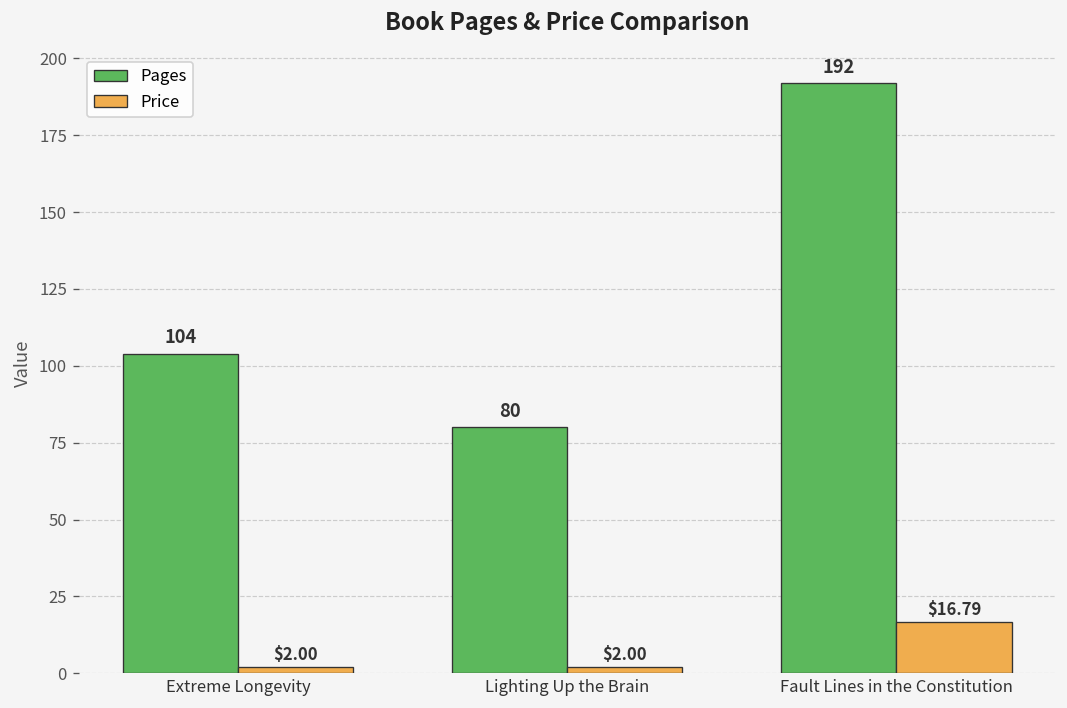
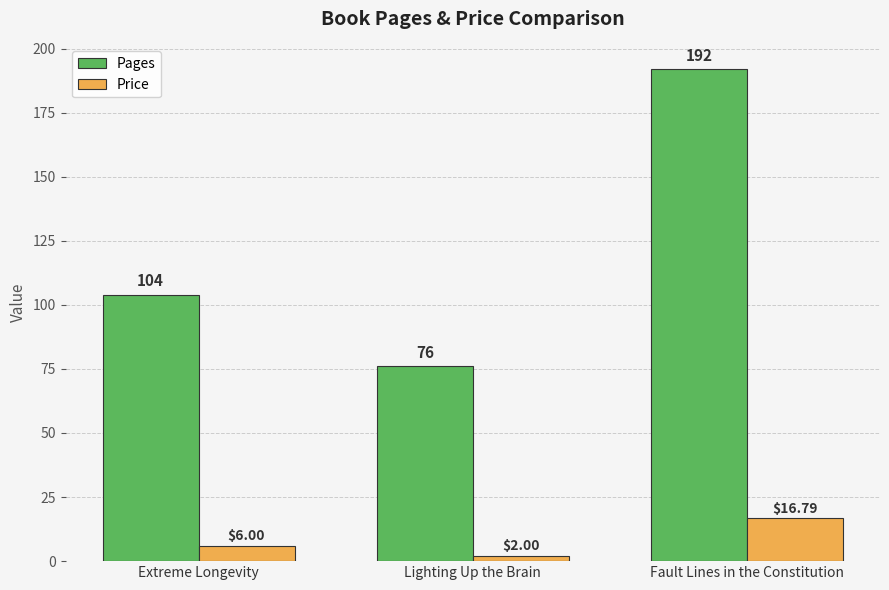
Price, Extreme Longevity: $2.00 -> $6.00
Pages, Lighting Up the Brain: 80 -> 76
